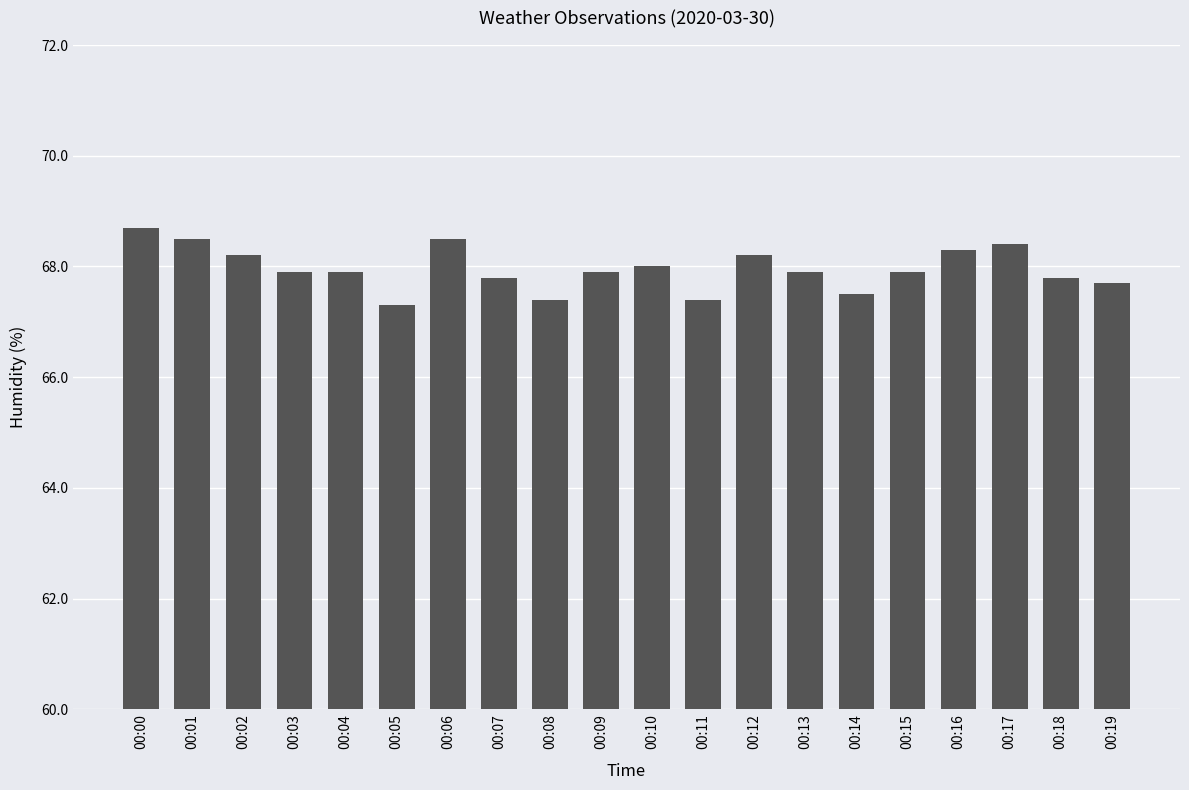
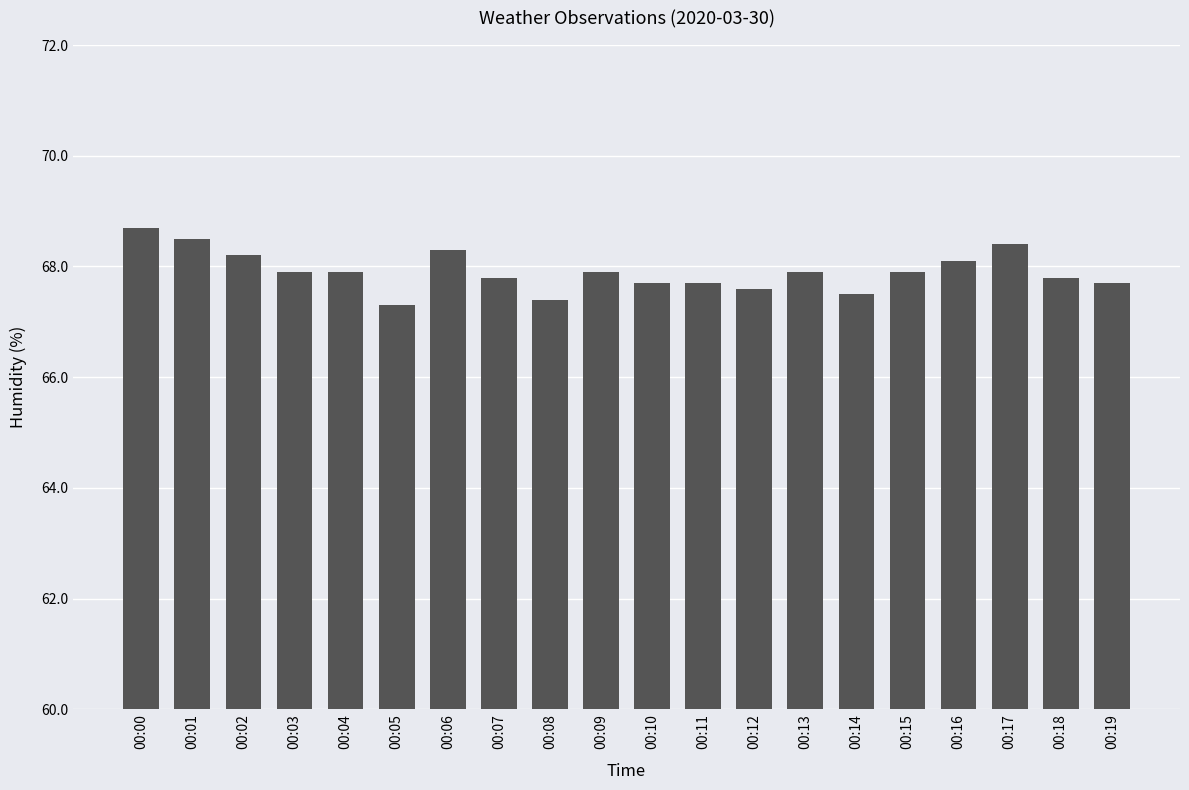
00:06: 68.5 -> 68.3
00:10: 68.0 -> 67.7
00:11: 67.4 -> 67.7
00:12: 68.2 -> 67.6
00:16: 68.3 -> 68.1
